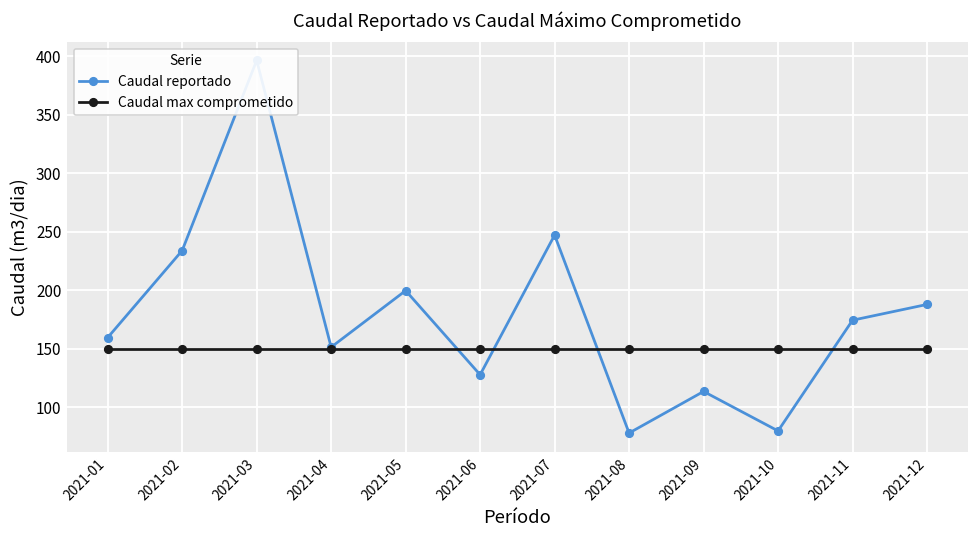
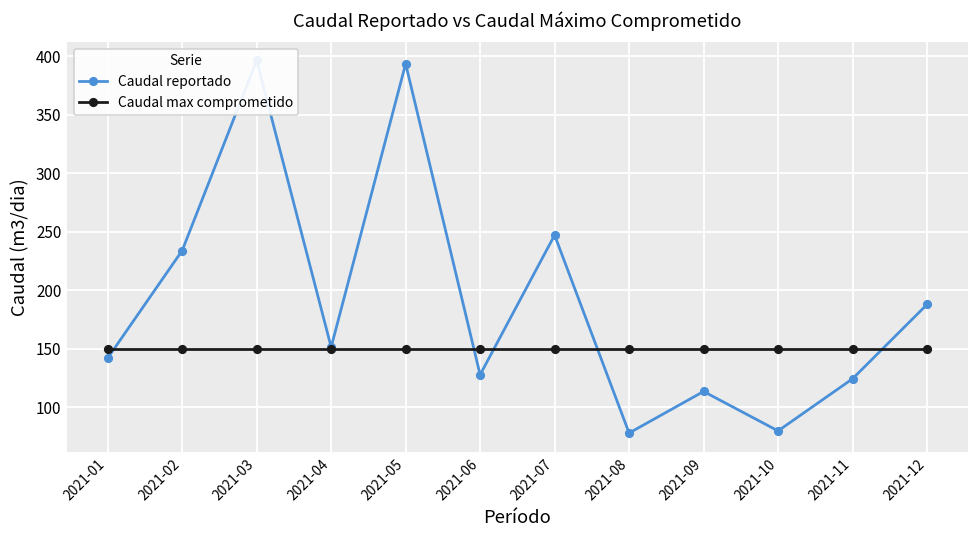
Caudal reportado, 2021-01: 160 -> 142
Caudal reportado, 2021-05: 200 -> 394
Caudal reportado, 2021-11: 174 -> 124
